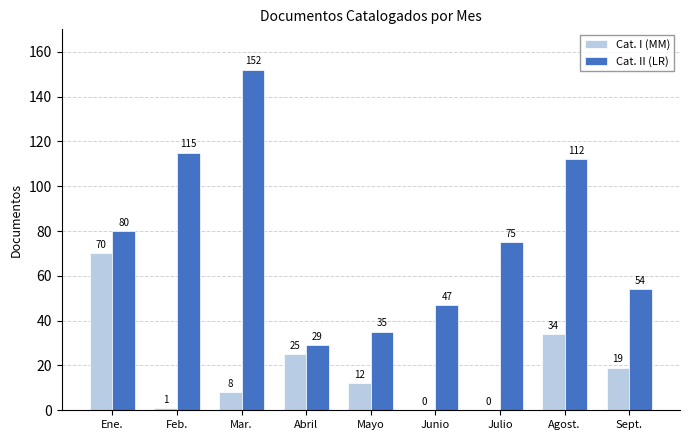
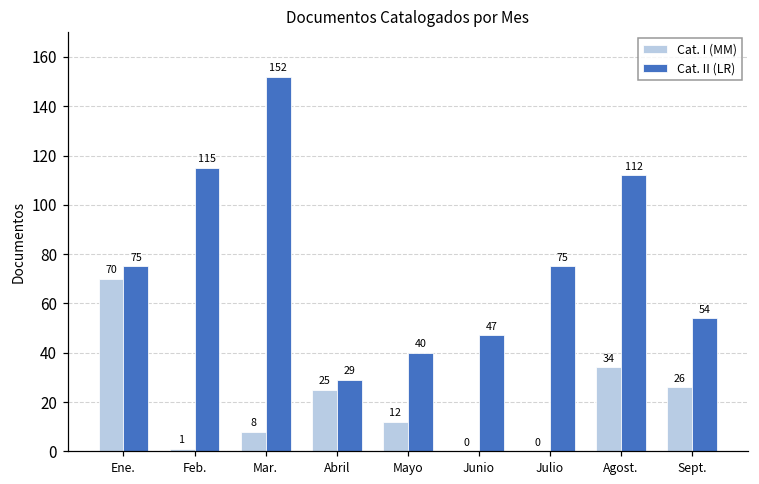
Cat. II (LR), Ene.: 80 -> 75
Cat. II (LR), Mayo: 35 -> 40
Cat. I (MM), Sept.: 19 -> 26
